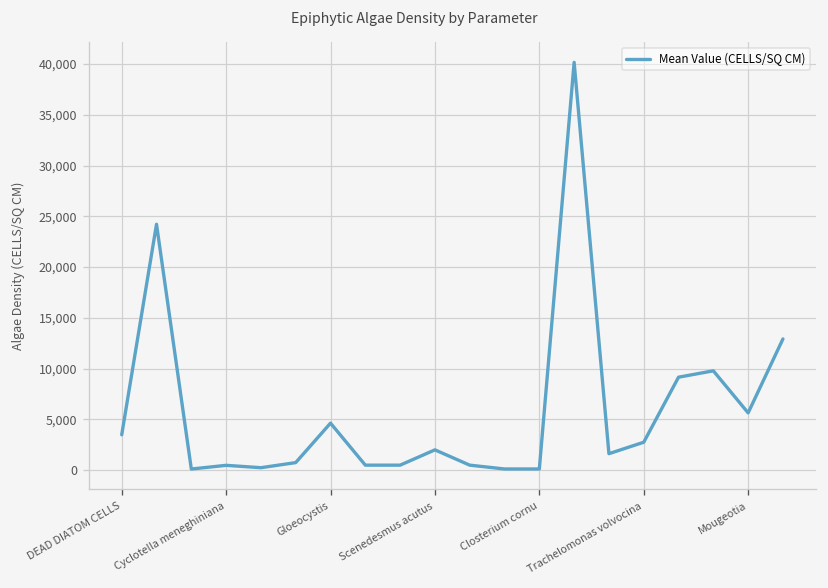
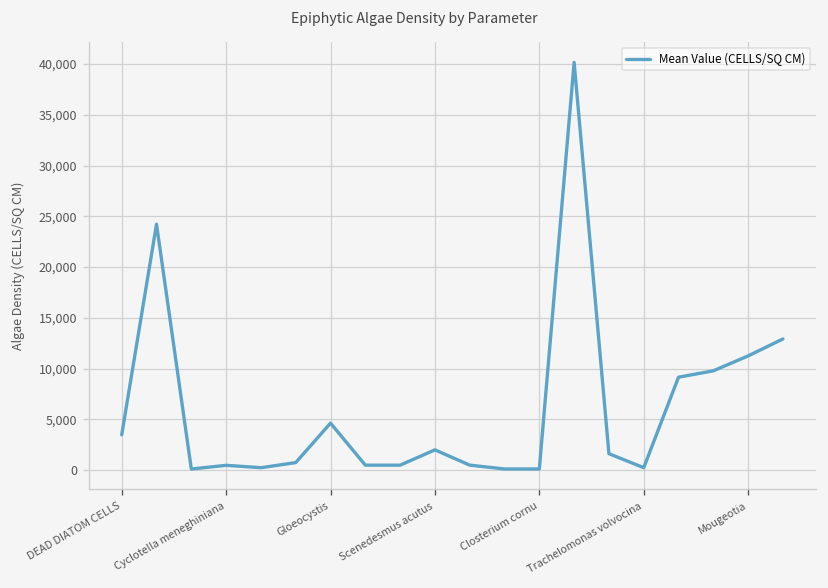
Trachelomonas volvocina: 3,000 -> 0
Mougeotia: 6,000 -> 11,000
